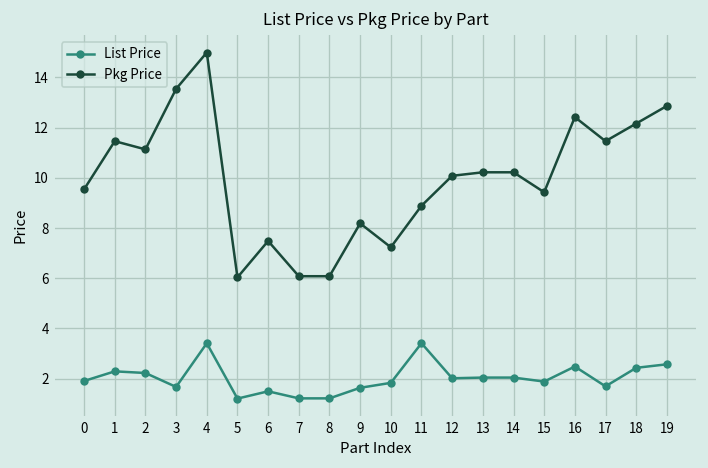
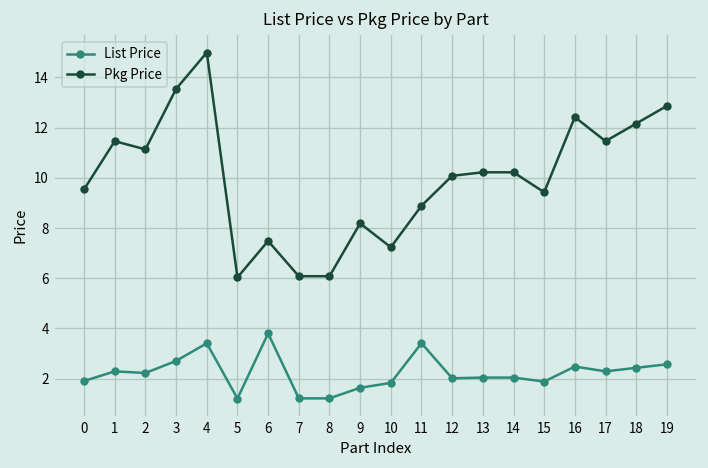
List Price, 3: 1.7 -> 2.7
List Price, 6: 1.5 -> 3.8
List Price, 17: 1.7 -> 2.3
